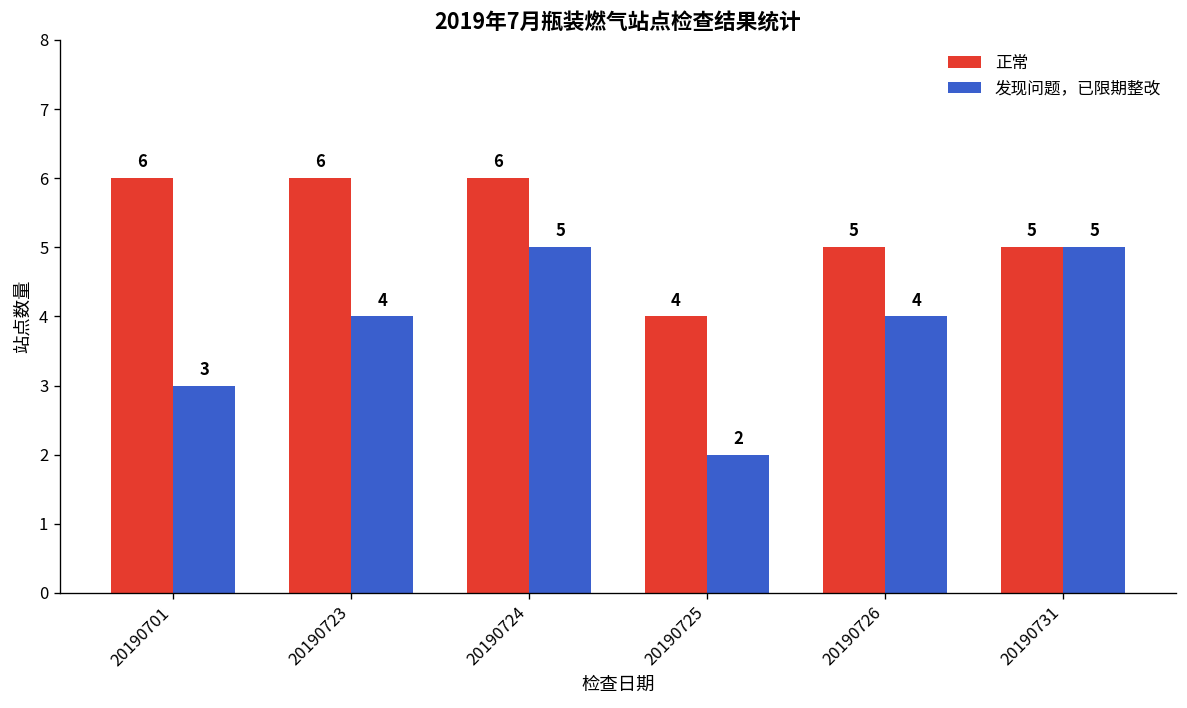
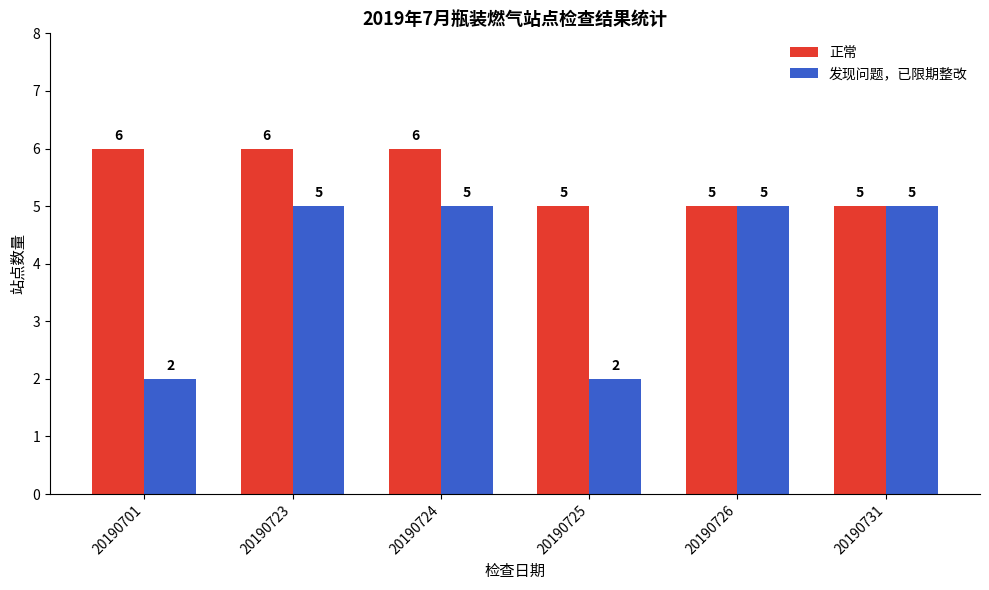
发现问题，已限期整改, 20190701: 3 -> 2
发现问题，已限期整改, 20190723: 4 -> 5
正常, 20190725: 4 -> 5
发现问题，已限期整改, 20190726: 4 -> 5
